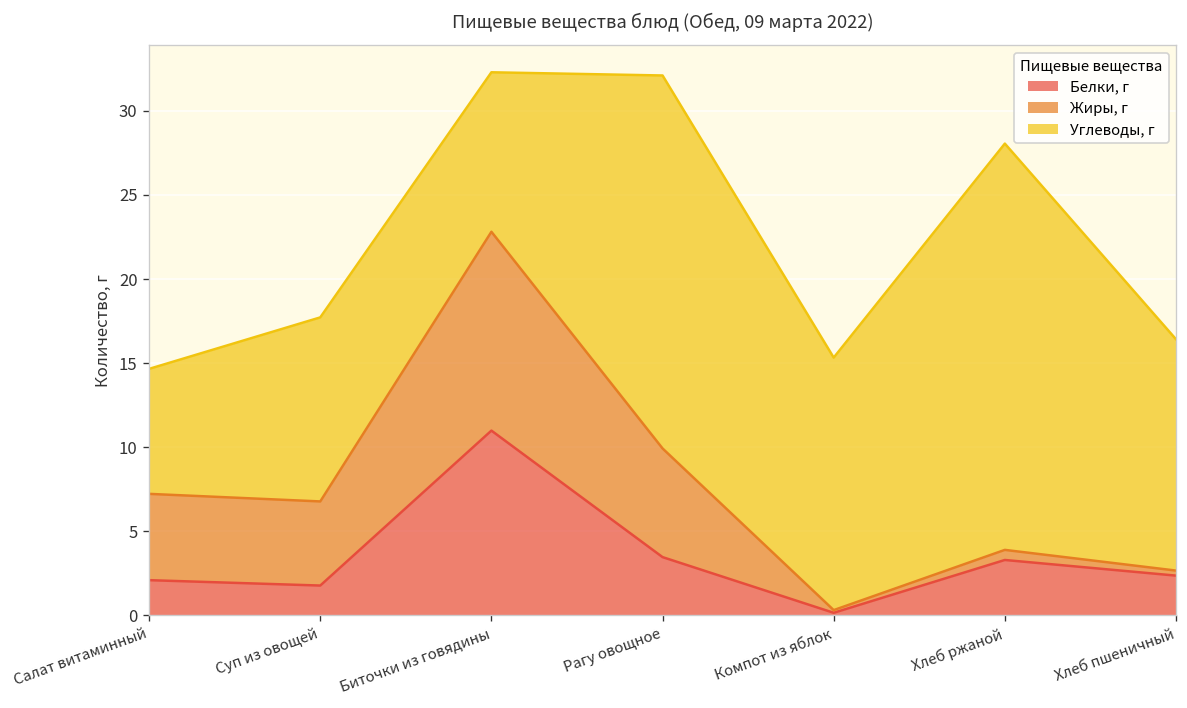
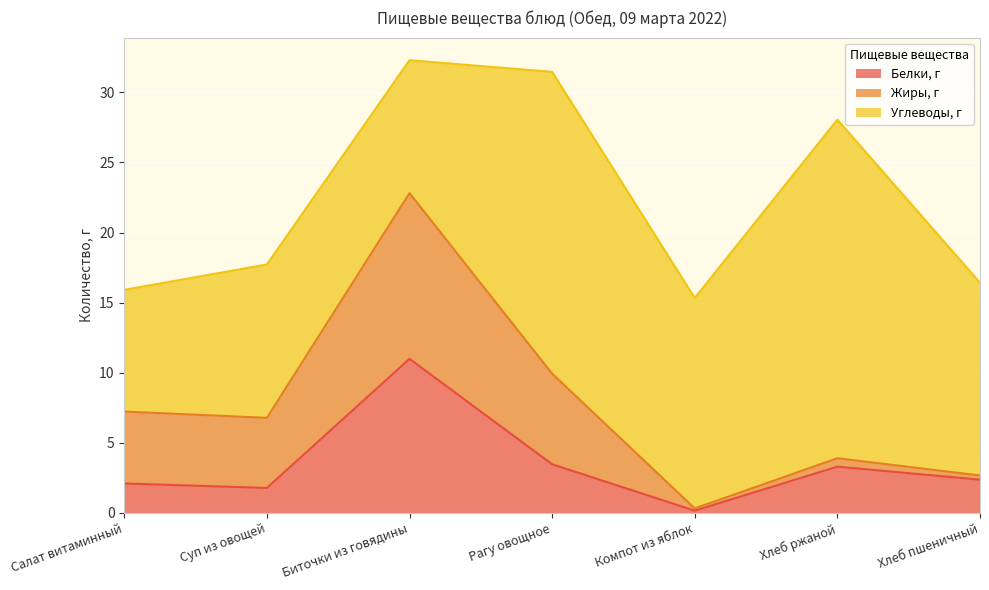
Углеводы, г, Салат витаминный: 7.4 -> 8.7
Углеводы, г, Рагу овощное: 22.2 -> 21.5
